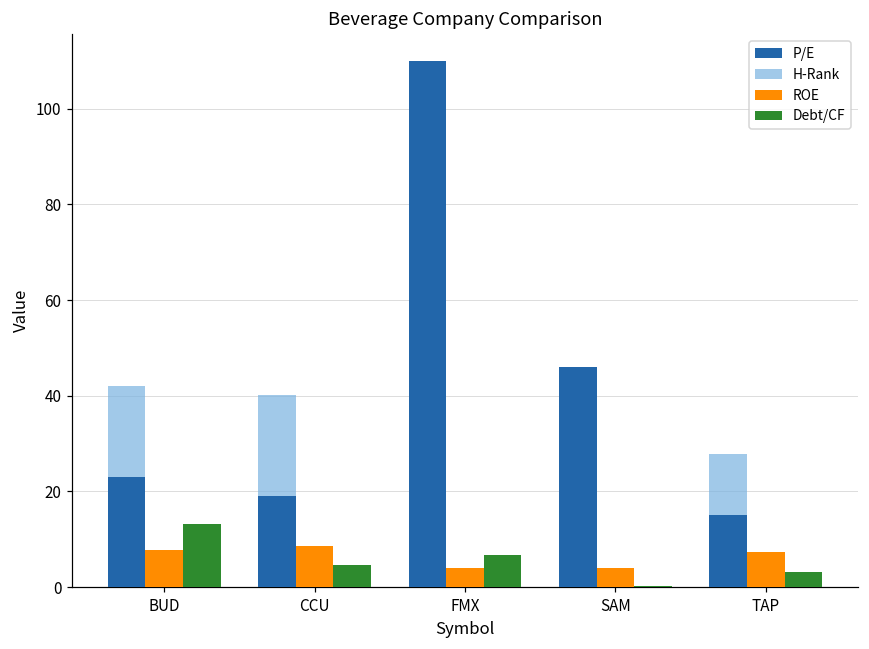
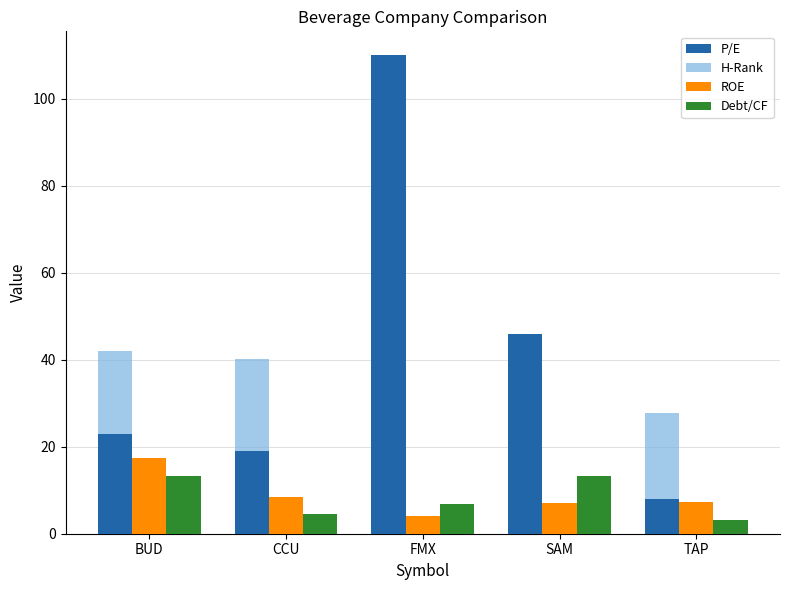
ROE, BUD: 8 -> 17
ROE, SAM: 4 -> 7
Debt/CF, SAM: 0 -> 13
P/E, TAP: 15 -> 8
